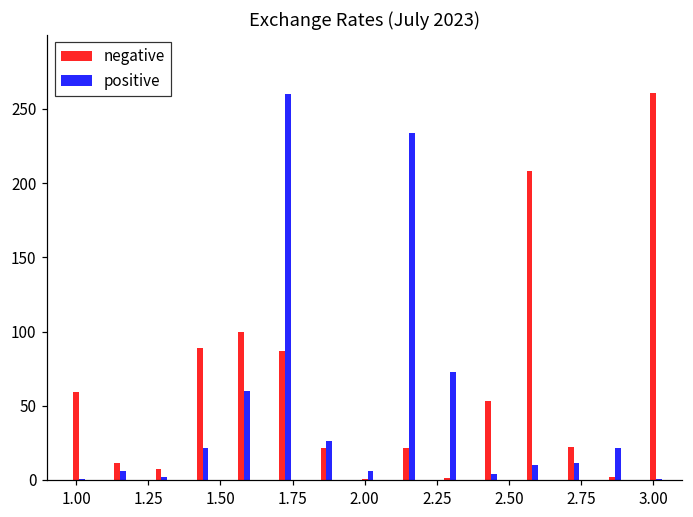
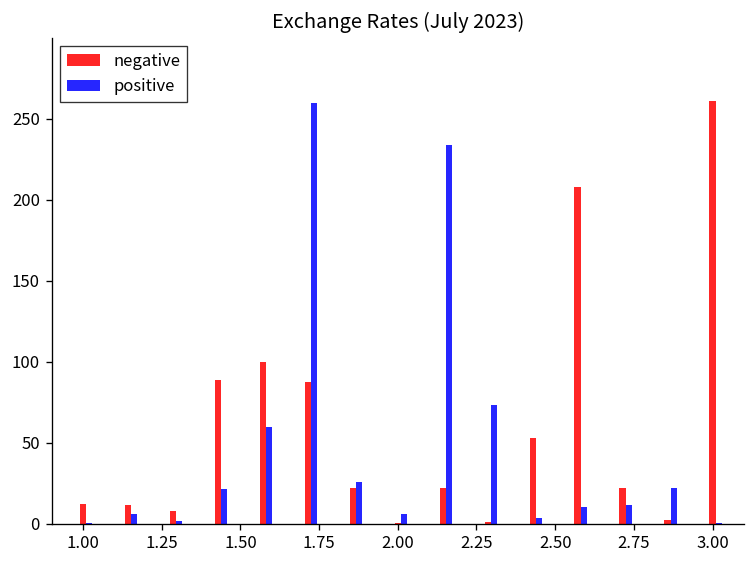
negative, 1.00: 59 -> 12
